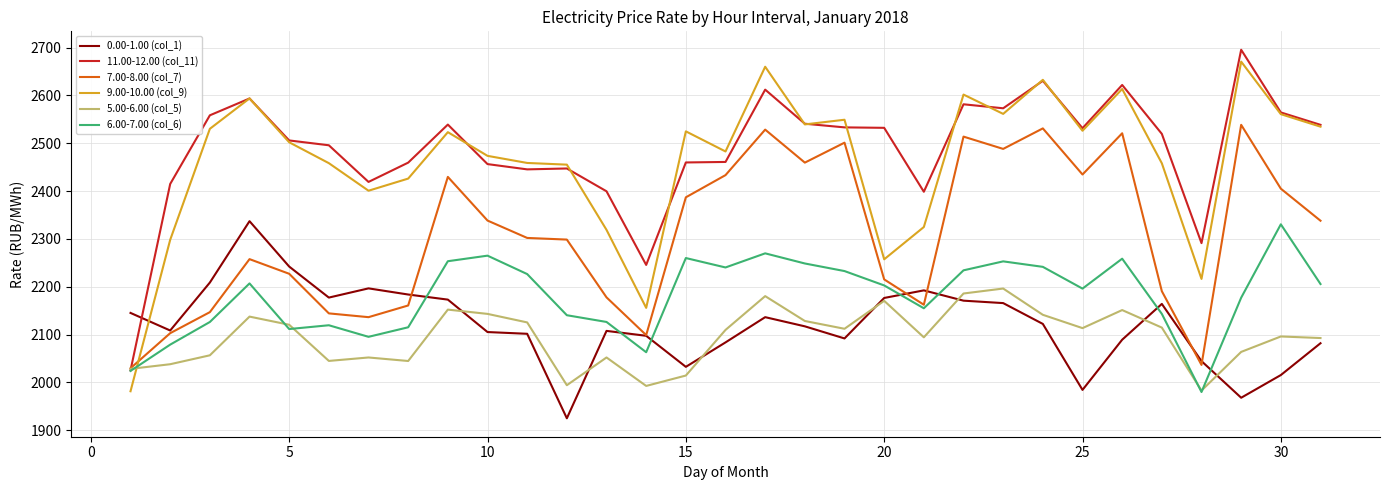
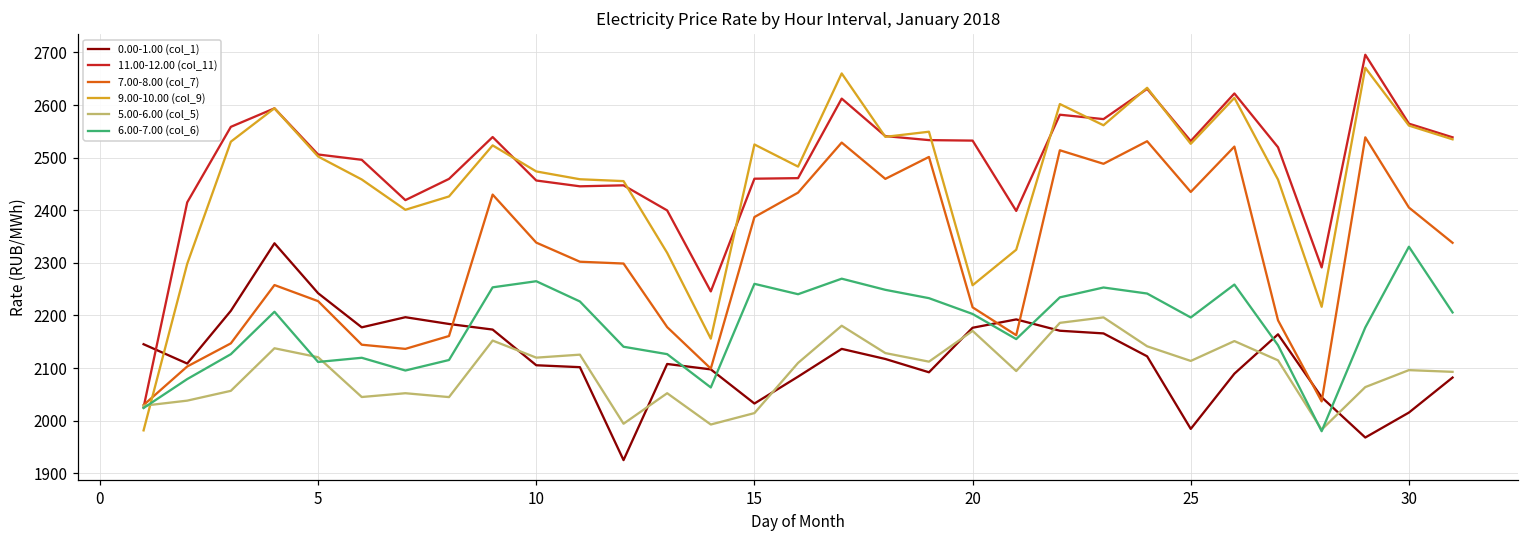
5.00-6.00 (col_5), 10: 2140 -> 2120
